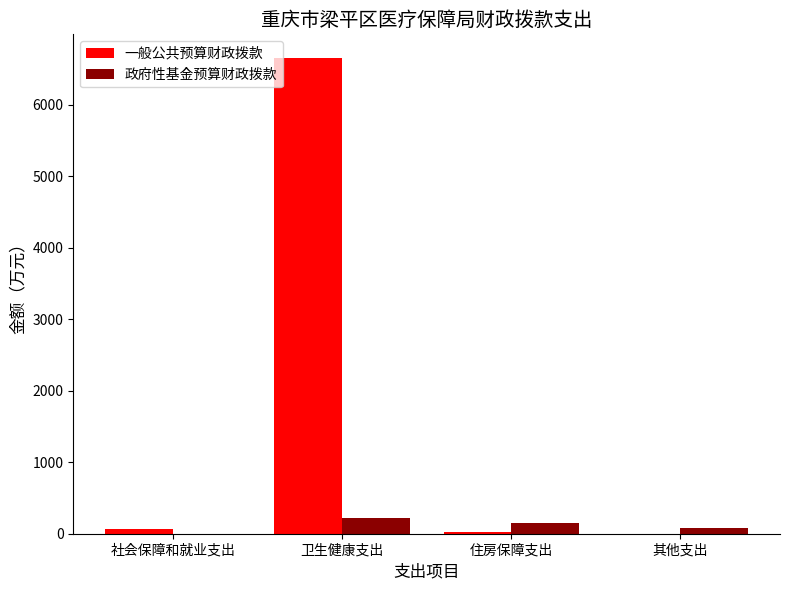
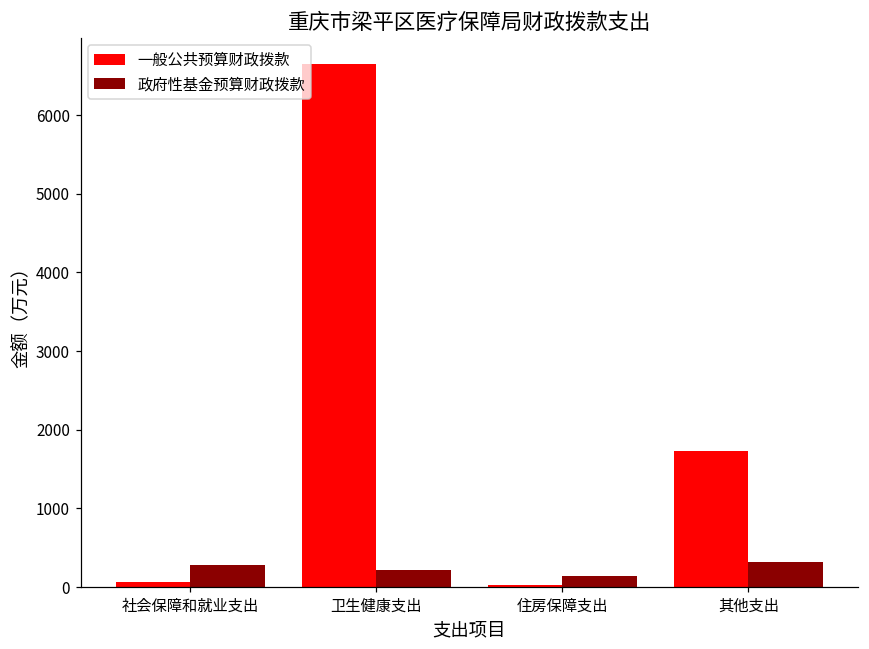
政府性基金预算财政拨款, 社会保障和就业支出: 0 -> 300
一般公共预算财政拨款, 其他支出: 0 -> 1700
政府性基金预算财政拨款, 其他支出: 100 -> 300
